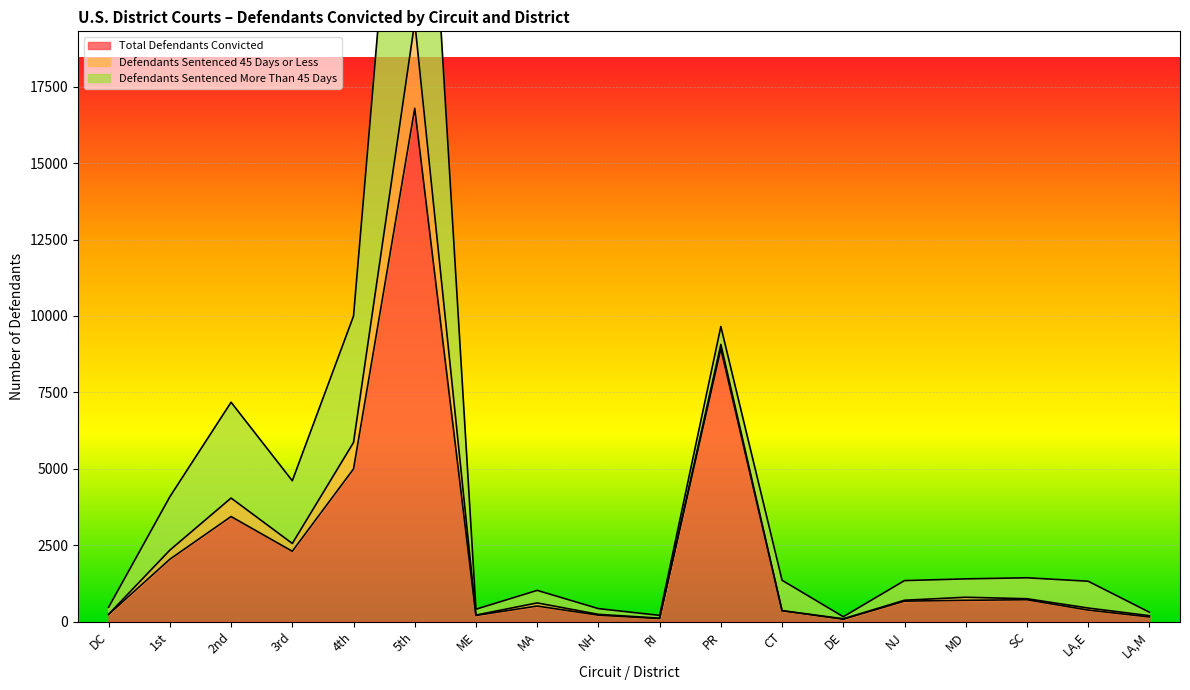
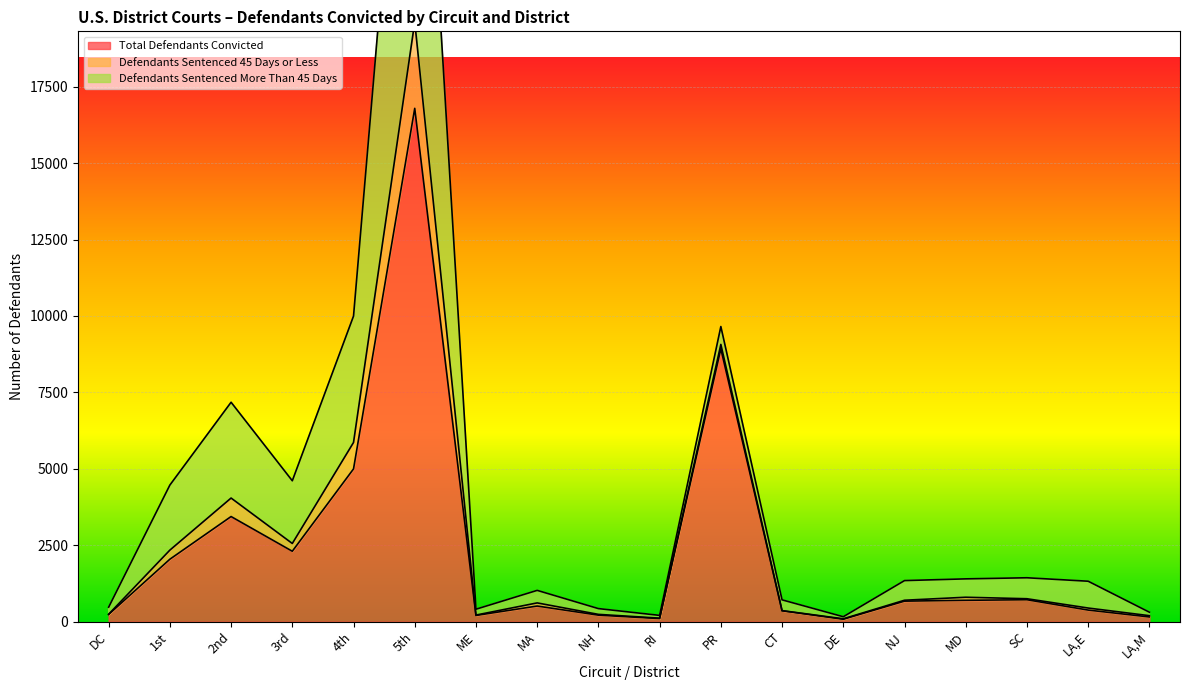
Defendants Sentenced More Than 45 Days, 1st: 1700 -> 2100
Defendants Sentenced More Than 45 Days, CT: 1000 -> 400
